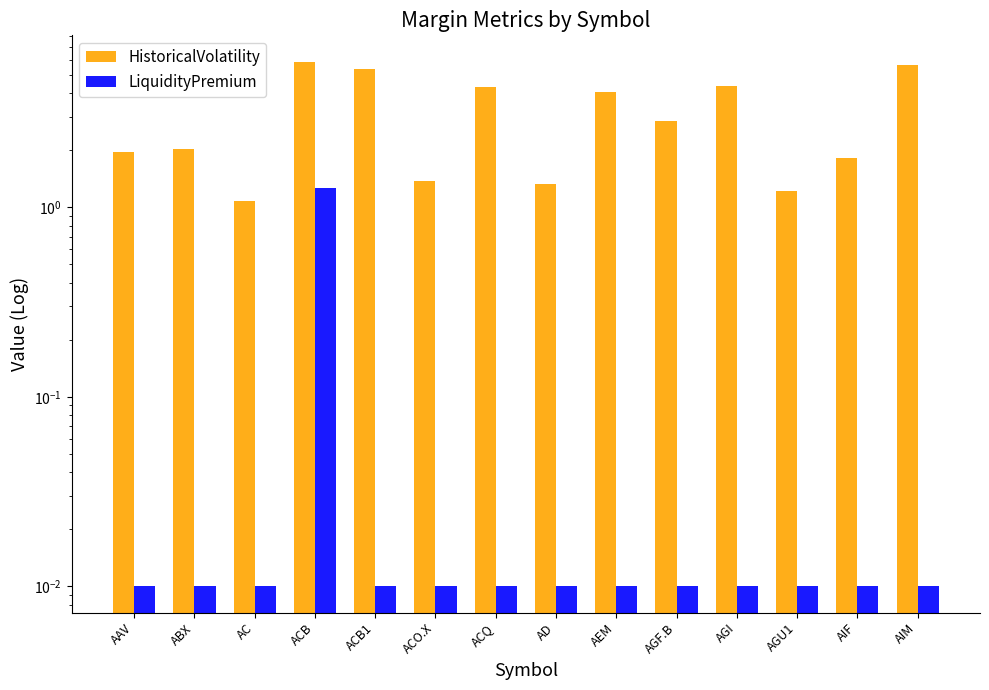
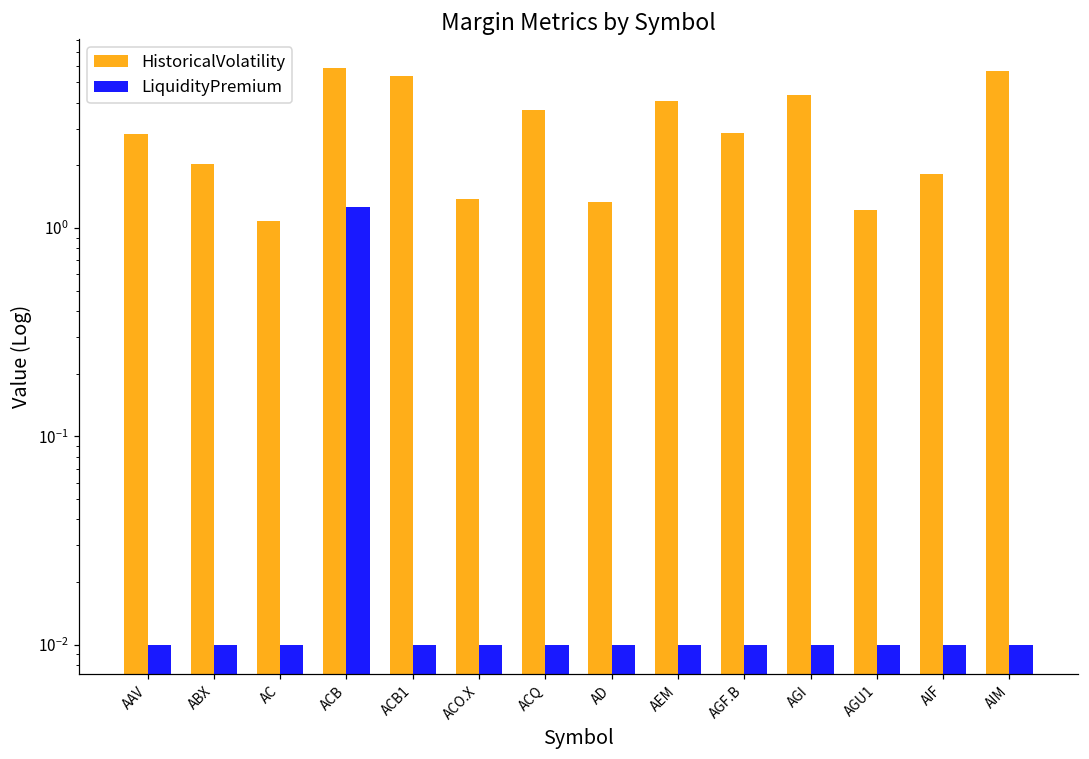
HistoricalVolatility, AAV: 2.0 -> 2.8
HistoricalVolatility, ACQ: 4.3 -> 3.7
